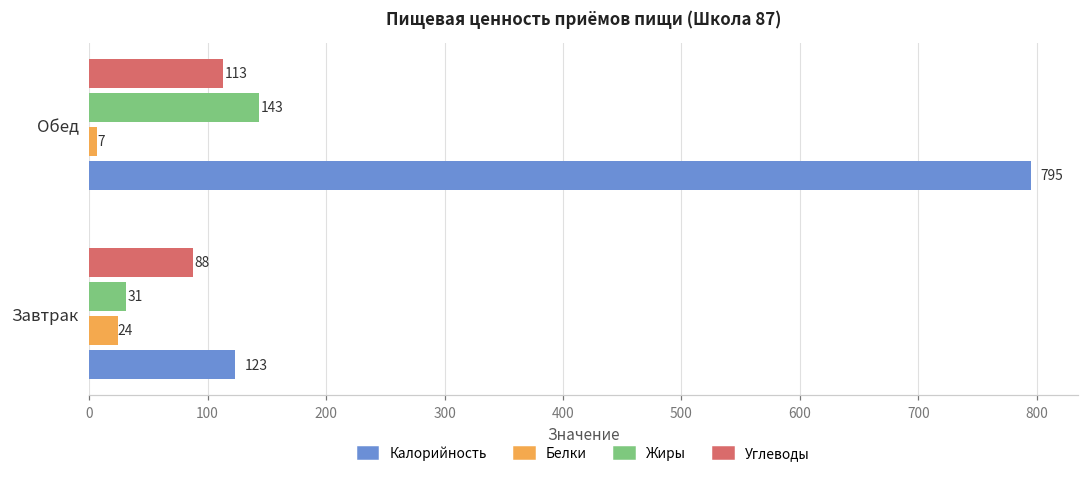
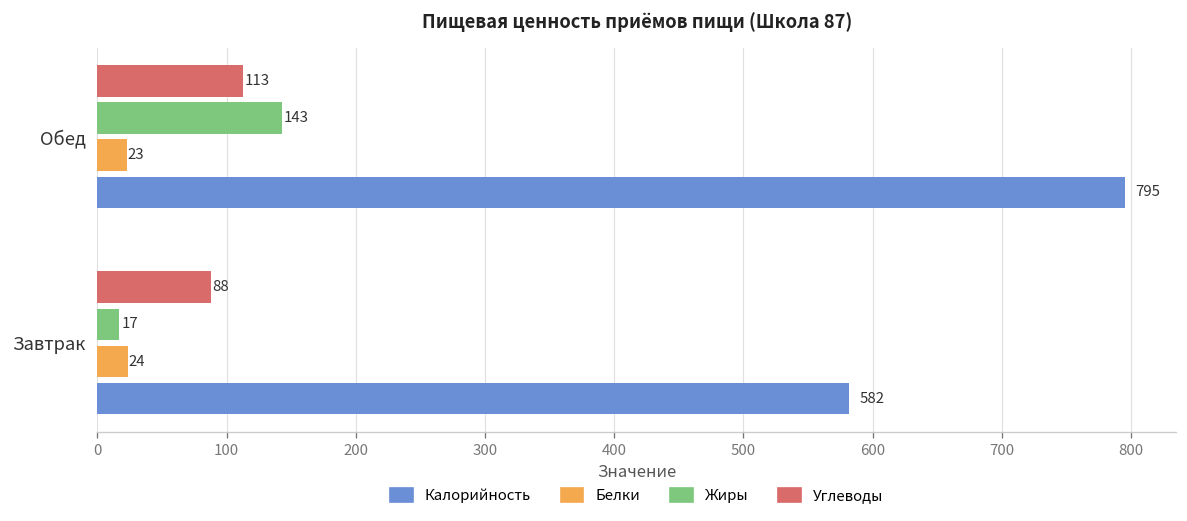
Белки, Обед: 7 -> 23
Жиры, Завтрак: 31 -> 17
Калорийность, Завтрак: 123 -> 582
